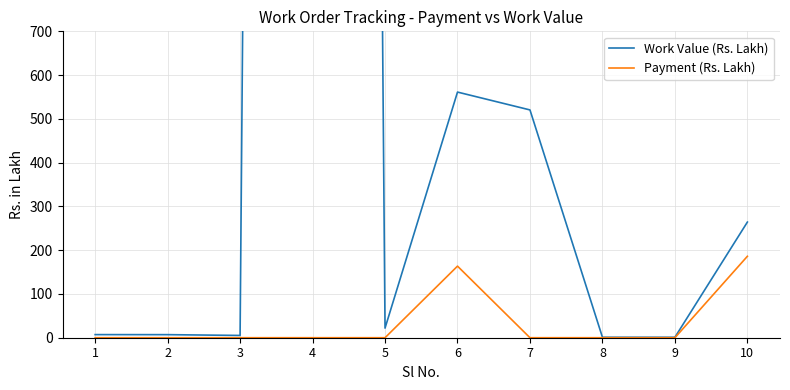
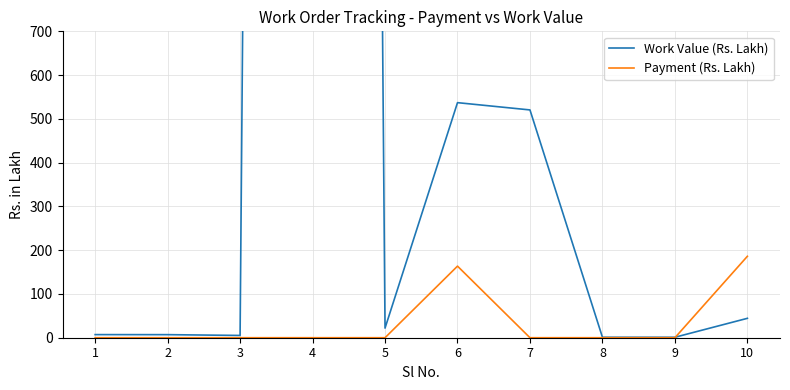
Work Value (Rs. Lakh), 6: 560 -> 540
Work Value (Rs. Lakh), 10: 260 -> 40
